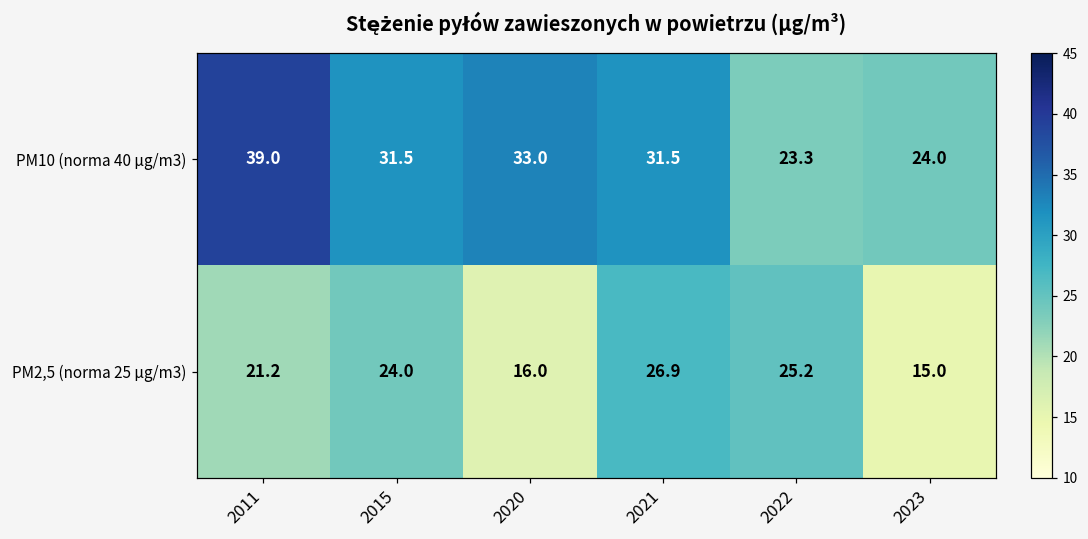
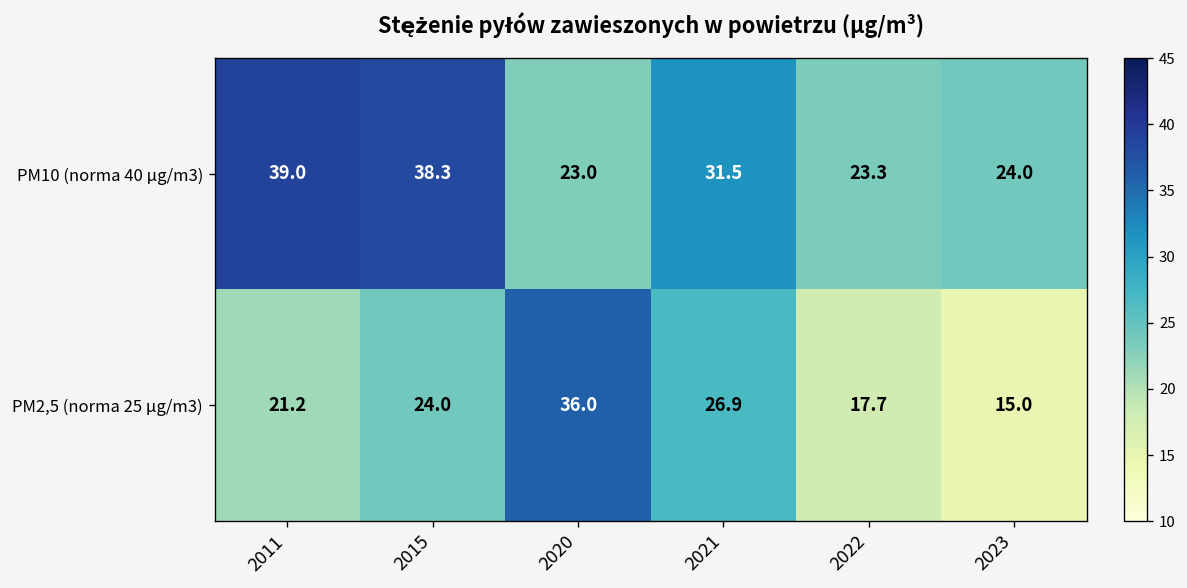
PM10 (norma 40 µg/m3), 2015: 31.5 -> 38.3
PM10 (norma 40 µg/m3), 2020: 33.0 -> 23.0
PM2,5 (norma 25 µg/m3), 2020: 16.0 -> 36.0
PM2,5 (norma 25 µg/m3), 2022: 25.2 -> 17.7
